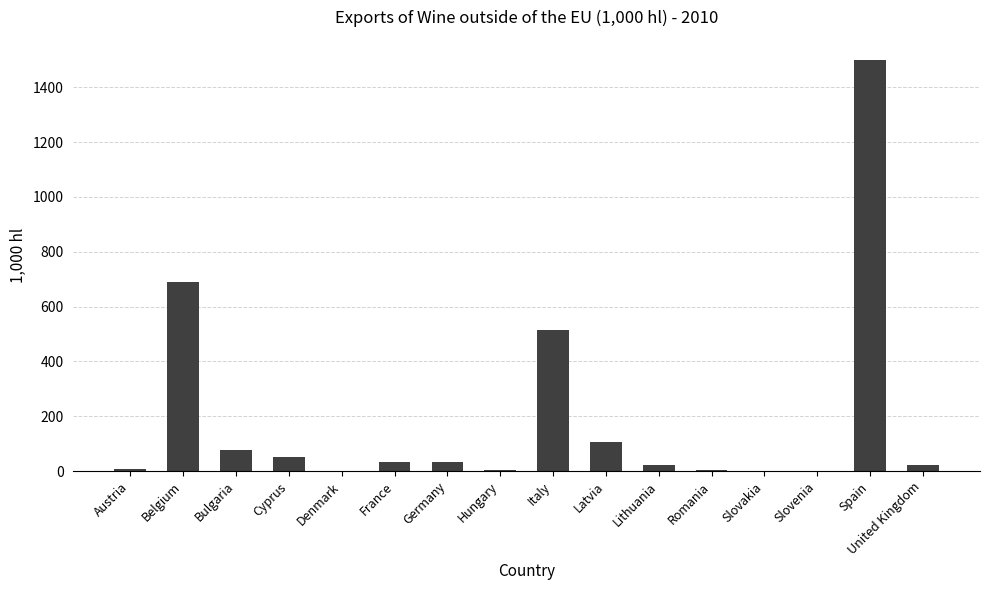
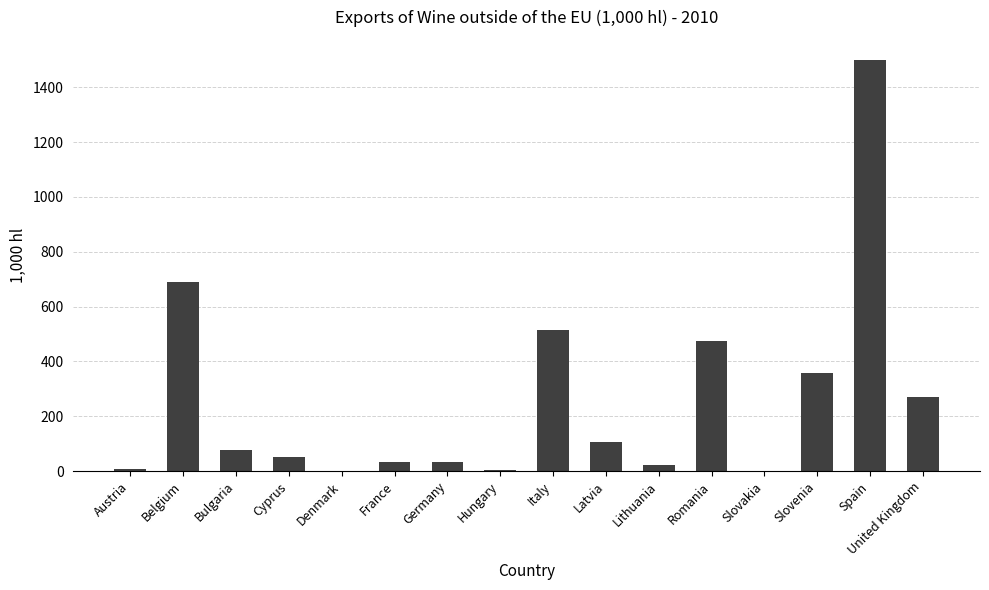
Romania: 0 -> 470
Slovenia: 0 -> 360
United Kingdom: 20 -> 270
